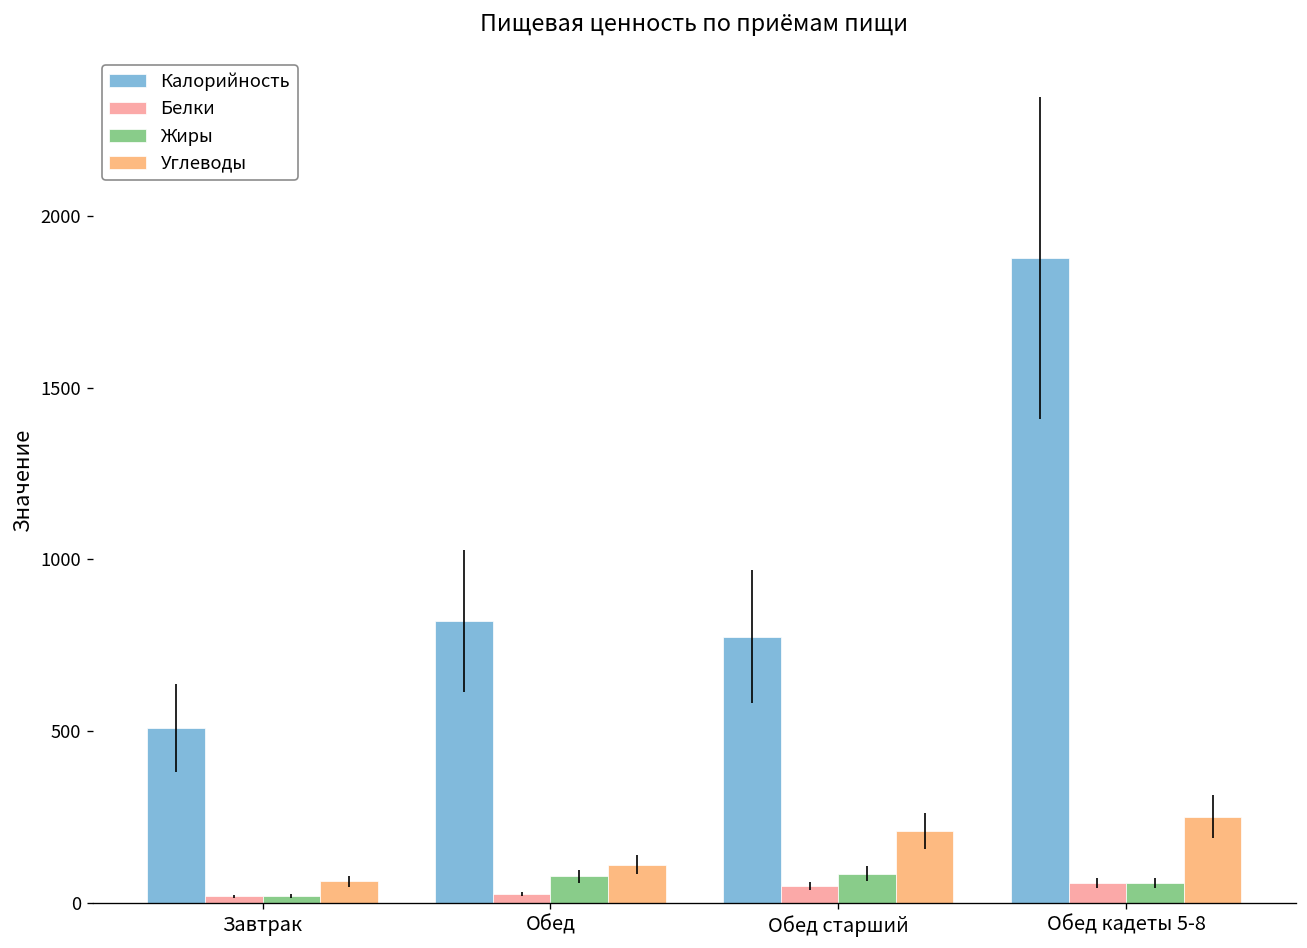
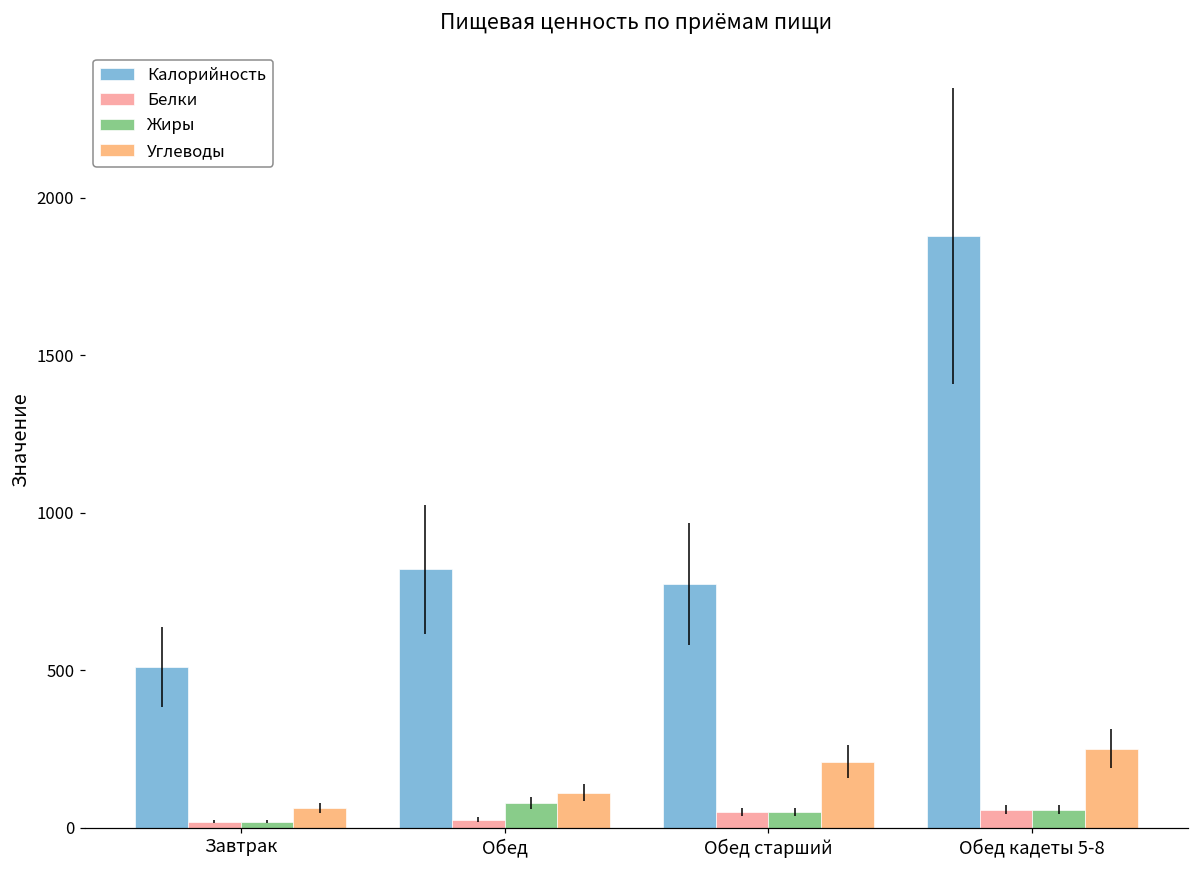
Жиры, Обед старший: 90 -> 50
